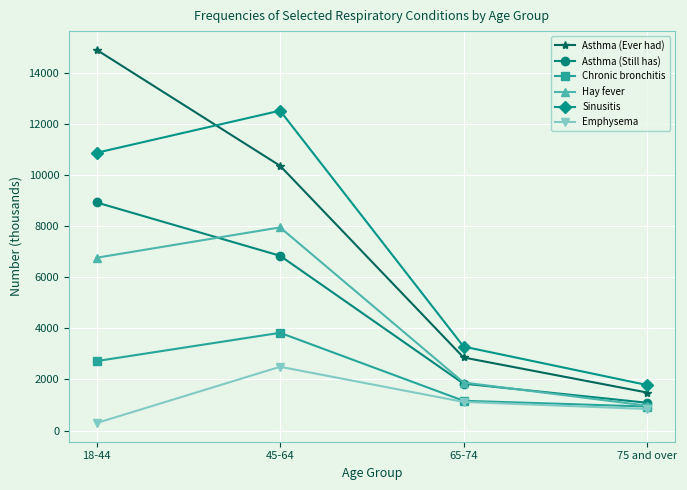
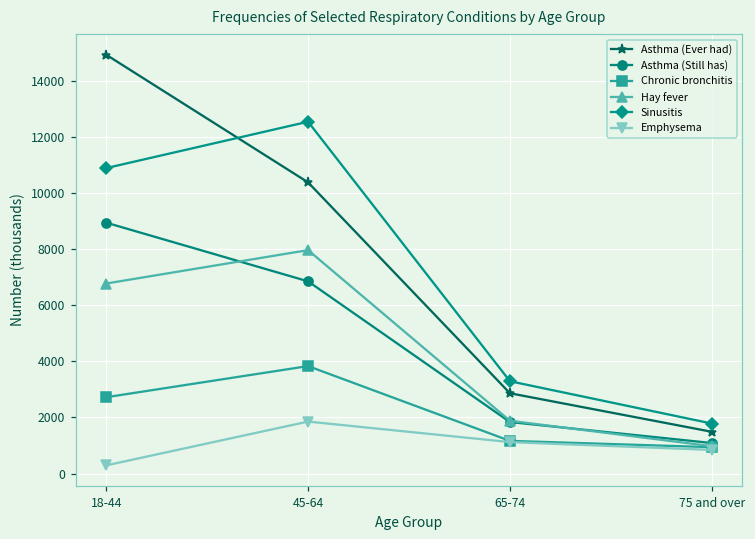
Emphysema, 45-64: 2500 -> 1900
